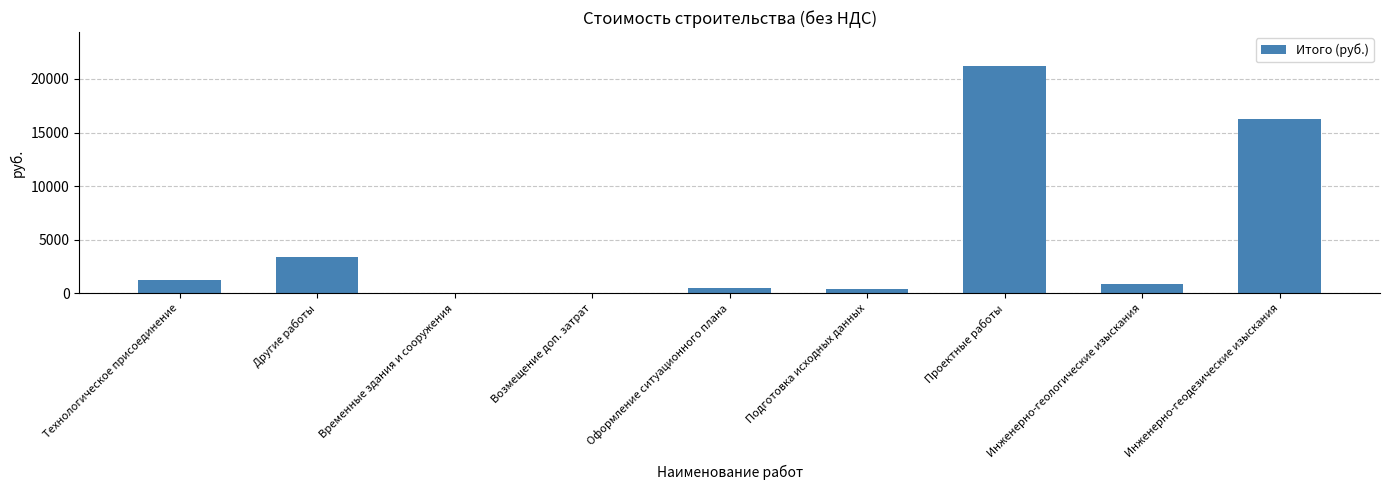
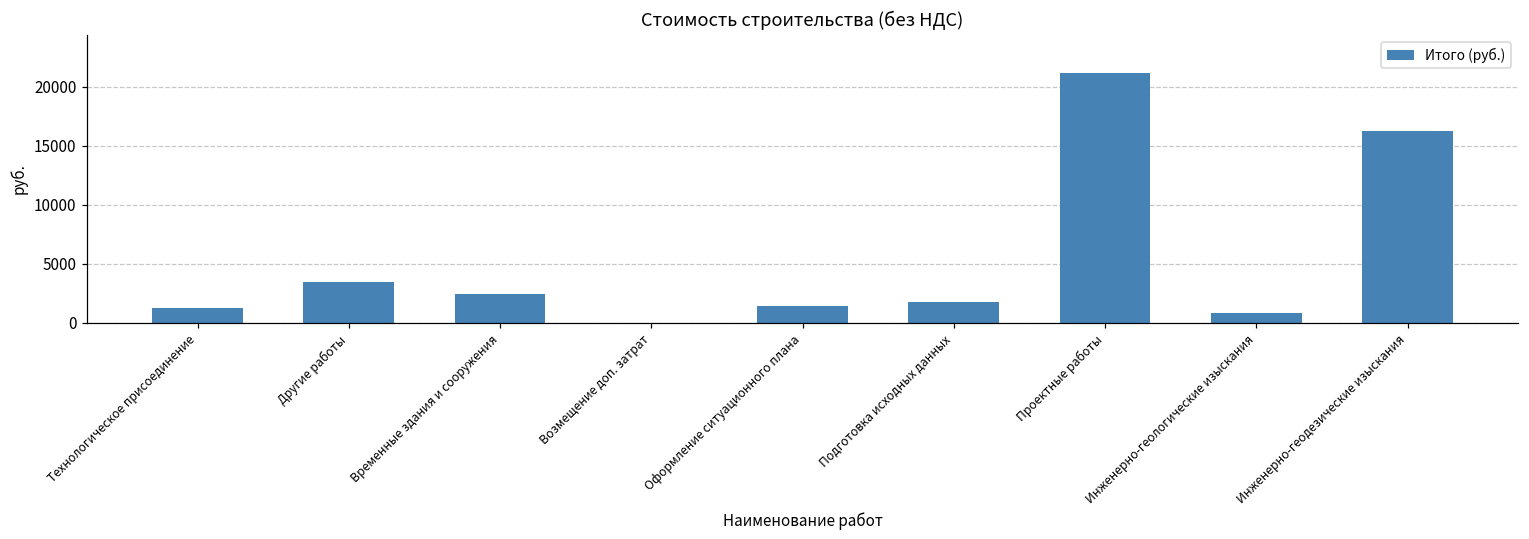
Временные здания и сооружения: 0 -> 2500
Оформление ситуационного плана: 500 -> 1400
Подготовка исходных данных: 400 -> 1700
